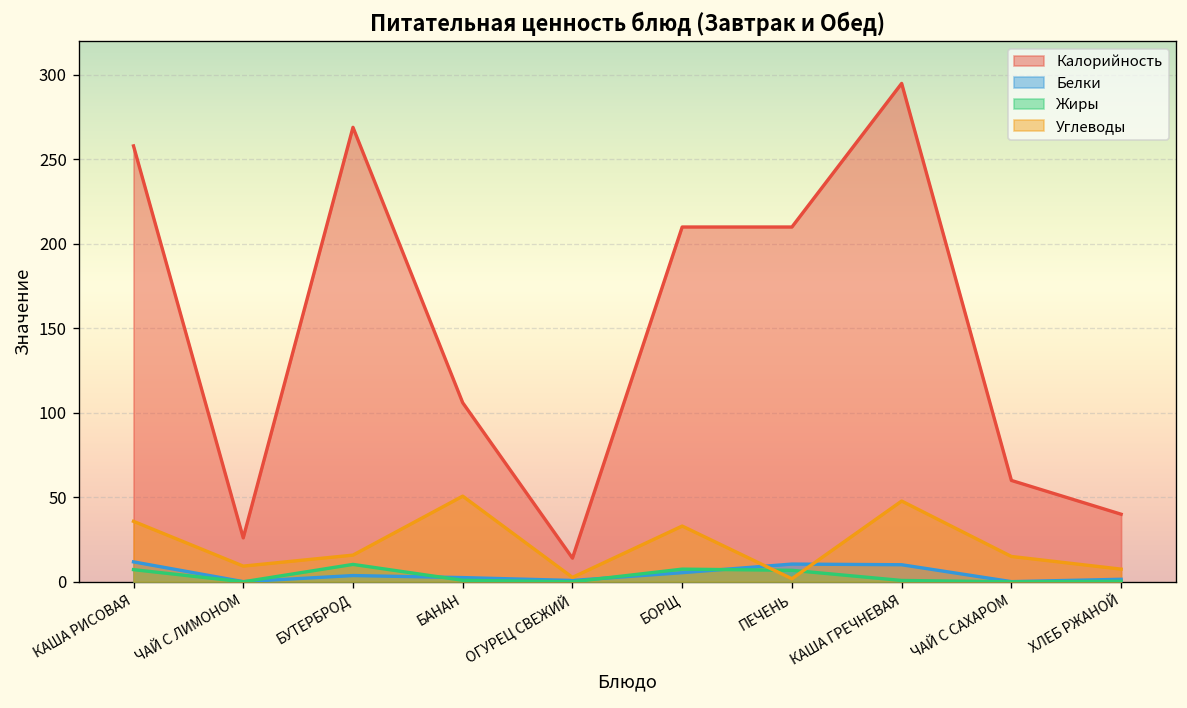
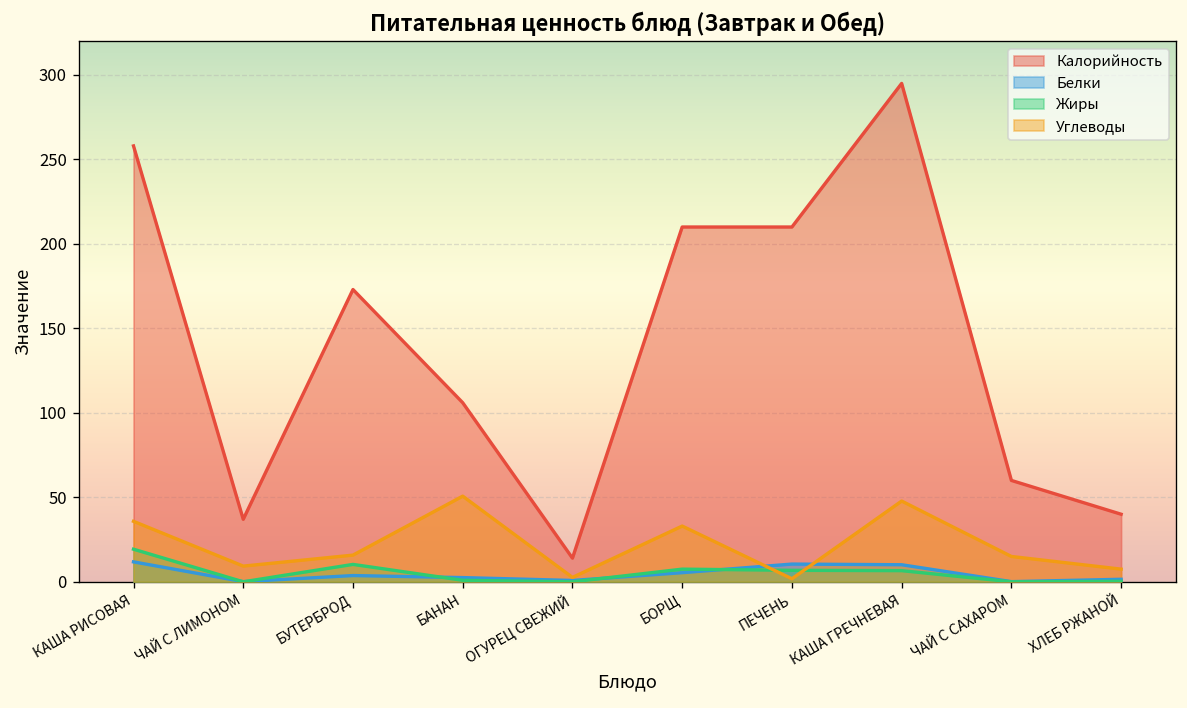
Жиры, КАША РИСОВАЯ: 7 -> 19
Калорийность, ЧАЙ С ЛИМОНОМ: 26 -> 37
Калорийность, БУТЕРБРОД: 269 -> 173
Жиры, КАША ГРЕЧНЕВАЯ: 1 -> 7
